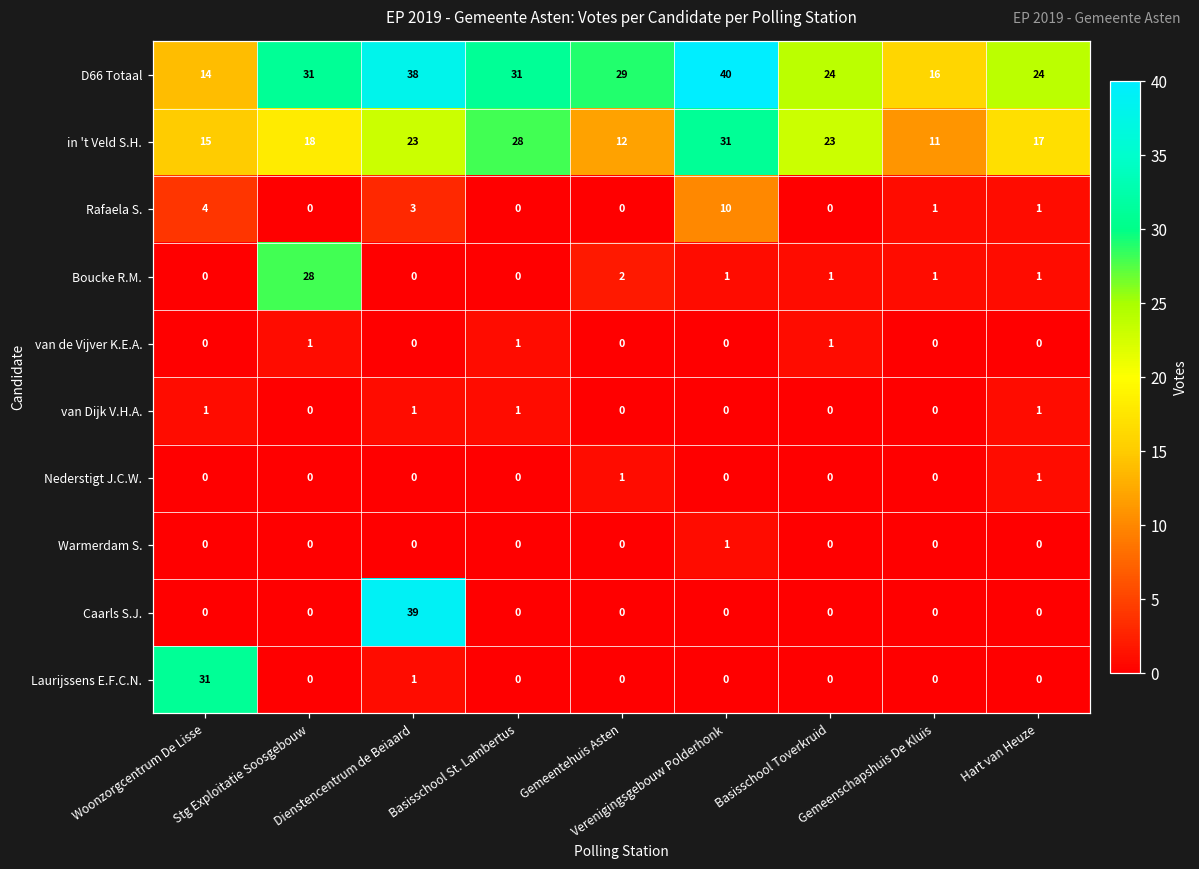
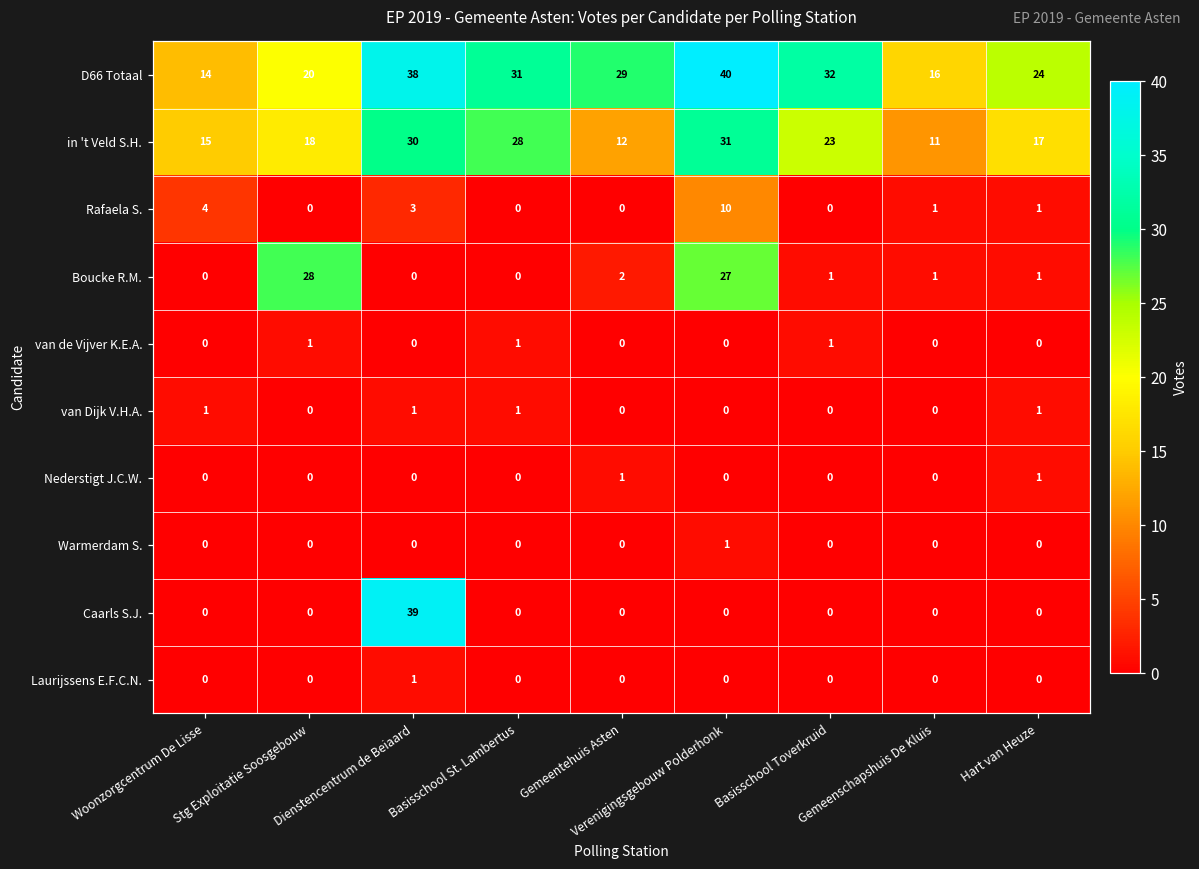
D66 Totaal, Stg Exploitatie Soosgebouw: 31 -> 20
D66 Totaal, Basisschool Toverkruid: 24 -> 32
in 't Veld S.H., Dienstencentrum de Beiaard: 23 -> 30
Boucke R.M., Verenigingsgebouw Polderhonk: 1 -> 27
Laurijssens E.F.C.N., Woonzorgcentrum De Lisse: 31 -> 0
